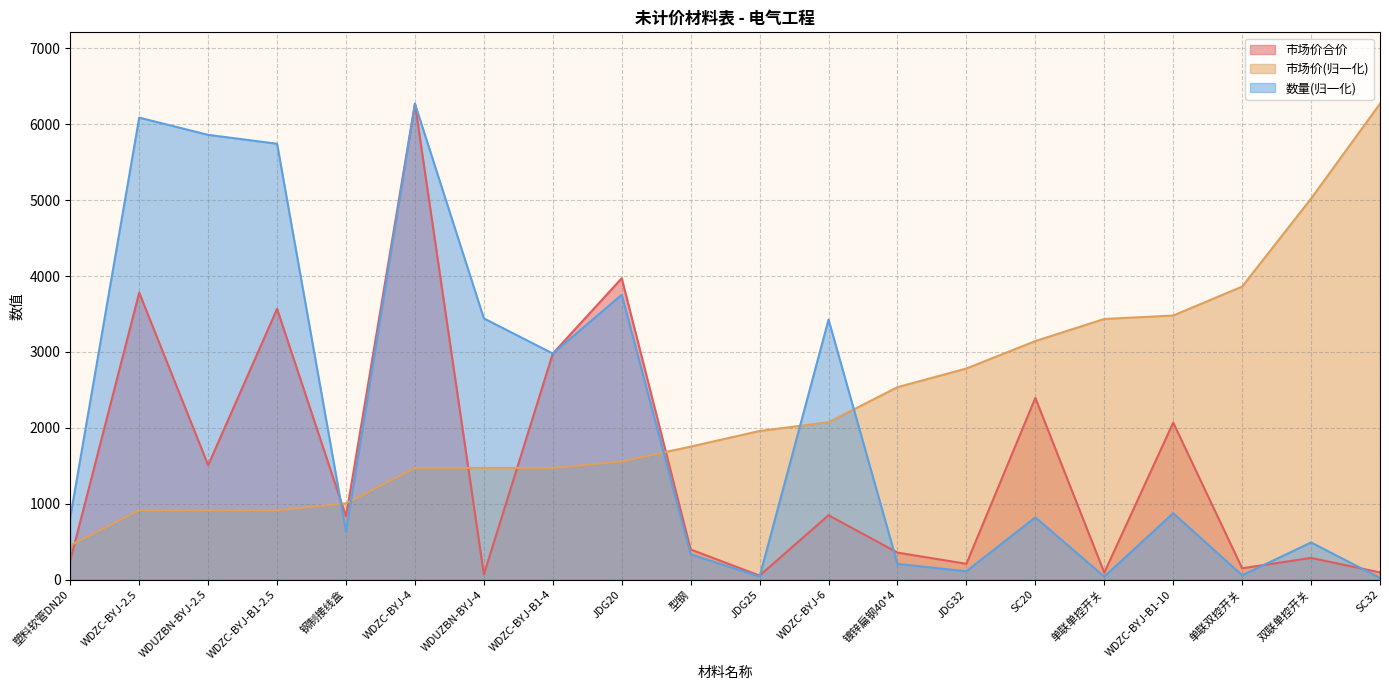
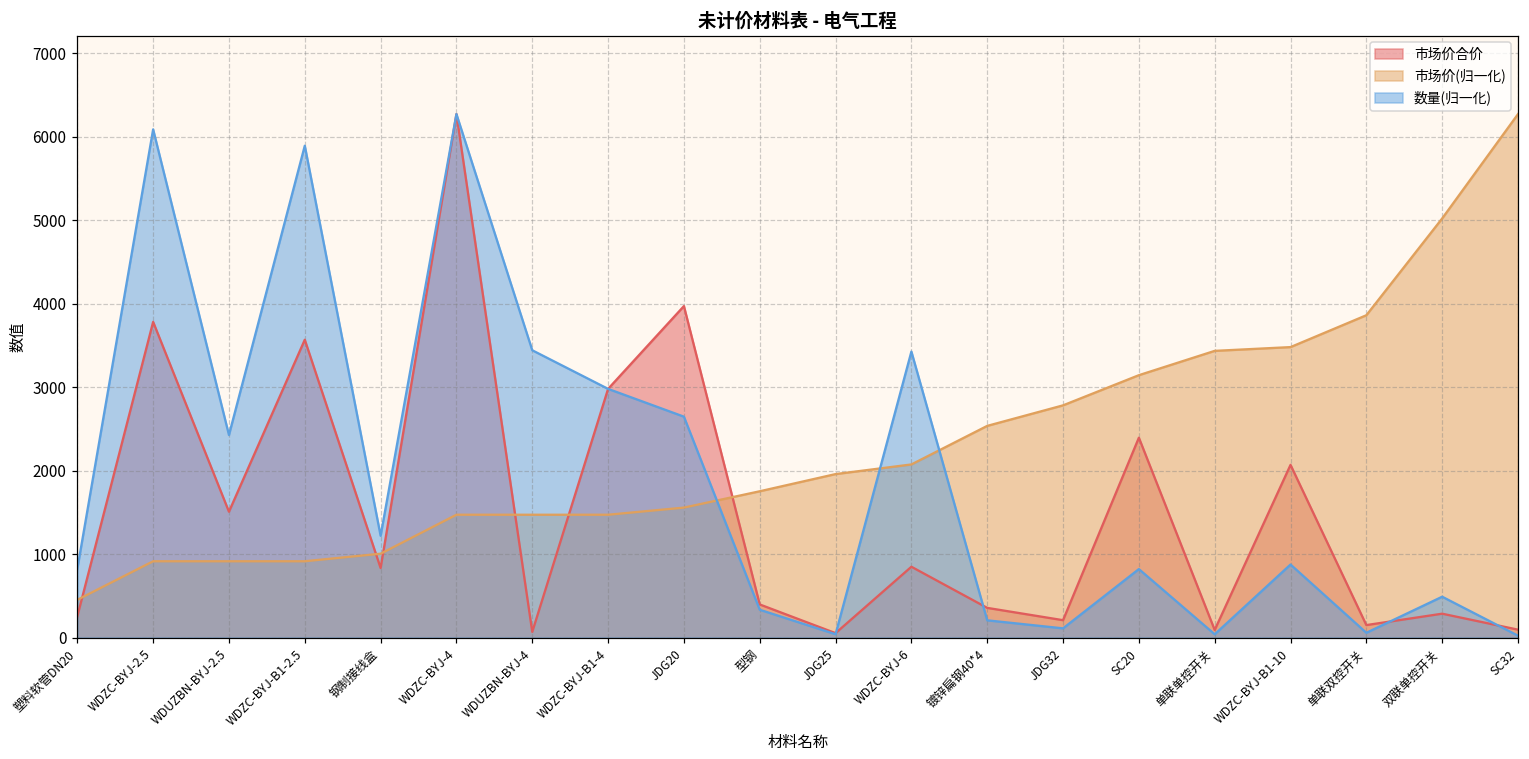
数量(归一化), WDUZBN-BYJ-2.5: 5900 -> 2400
数量(归一化), WDZC-BYJ-B1-2.5: 5700 -> 5900
数量(归一化), 钢制接线盒: 600 -> 1200
数量(归一化), JDG20: 3800 -> 2600
